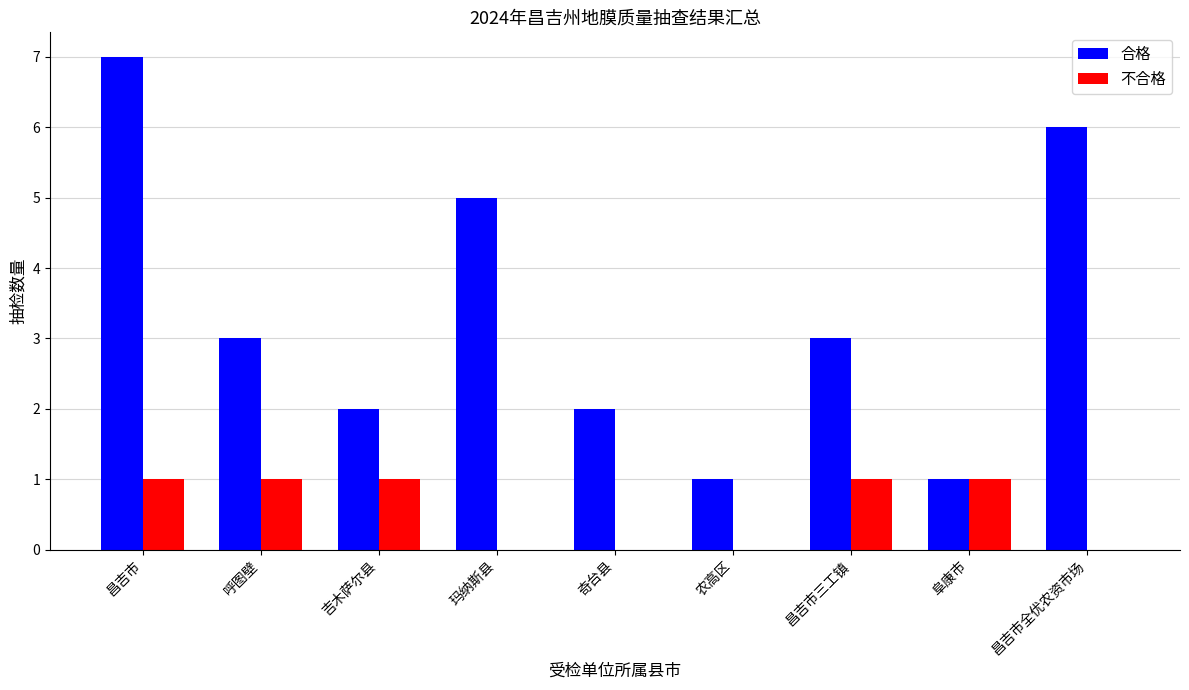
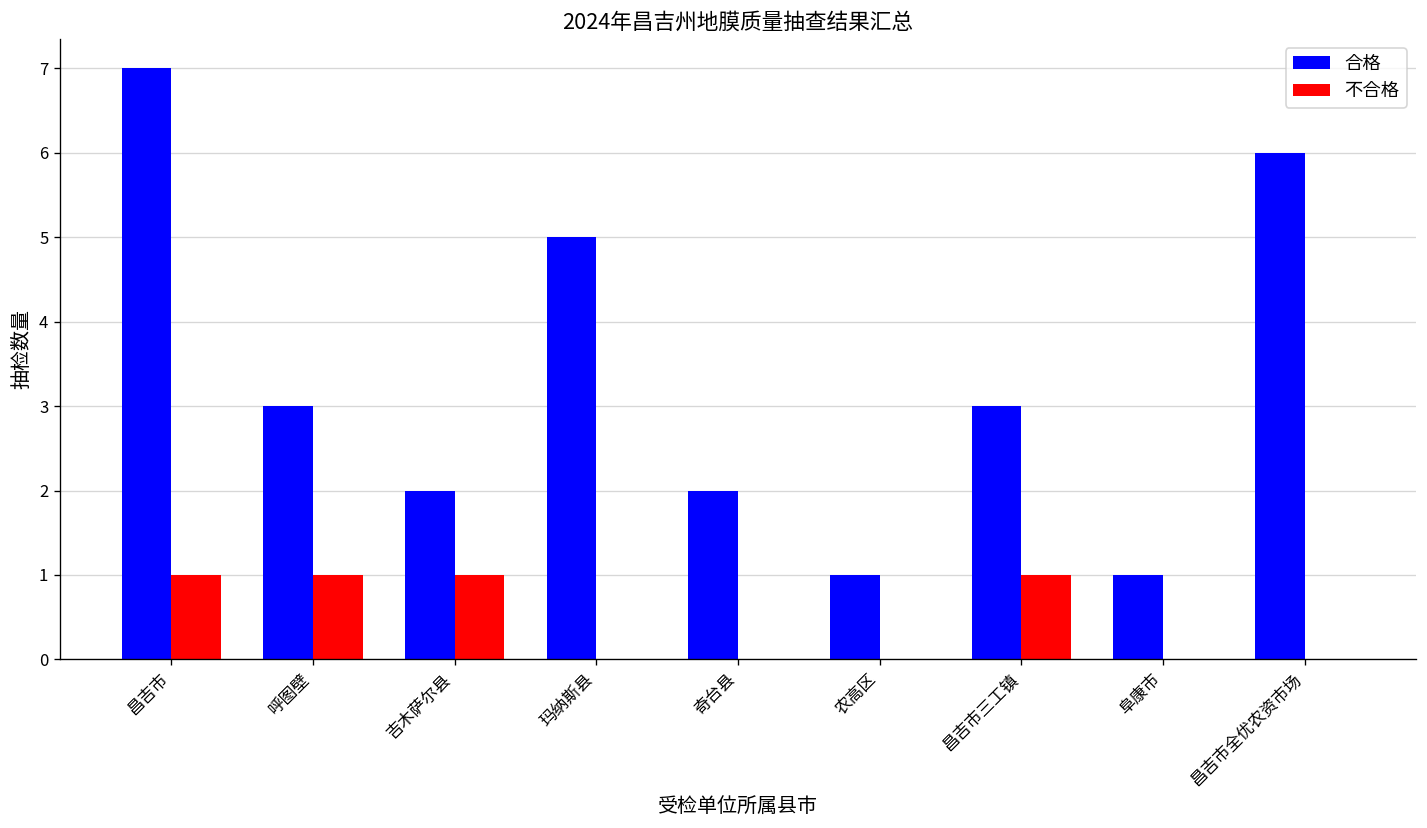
不合格, 阜康市: 1 -> 0
